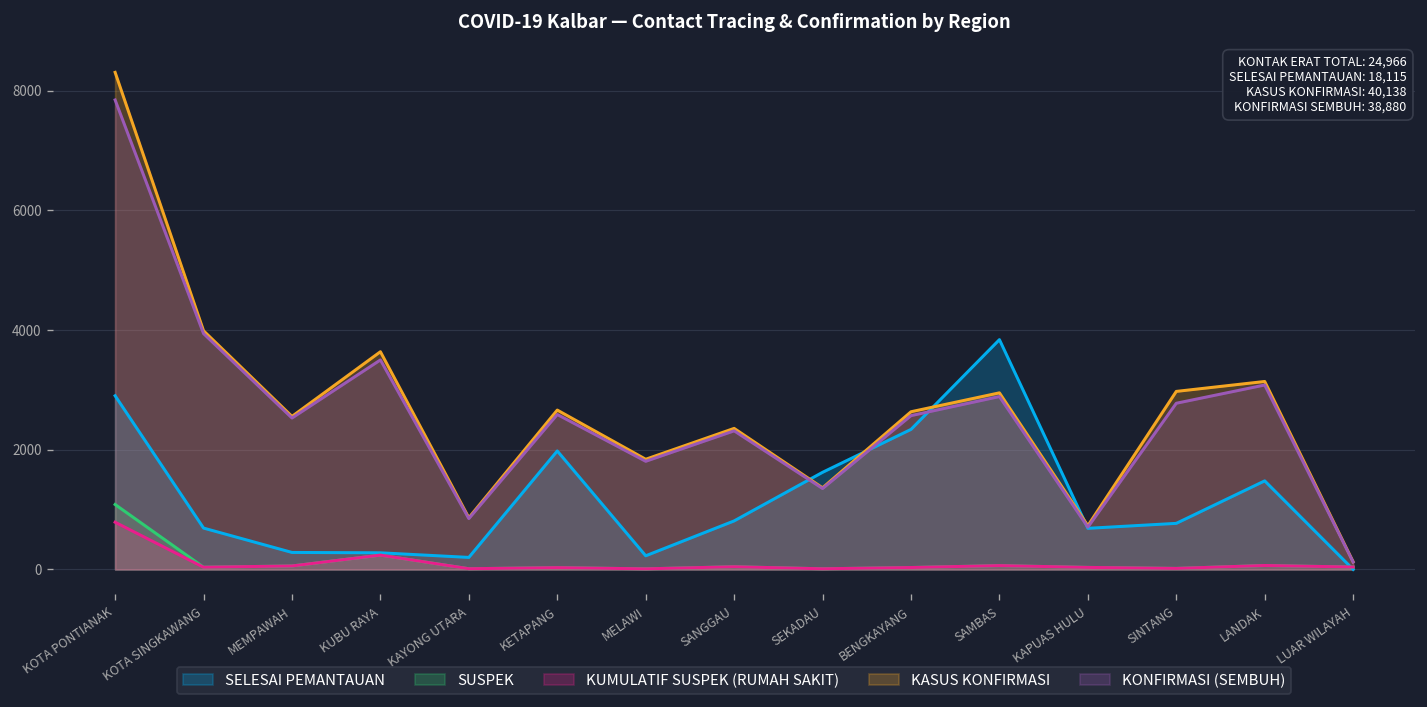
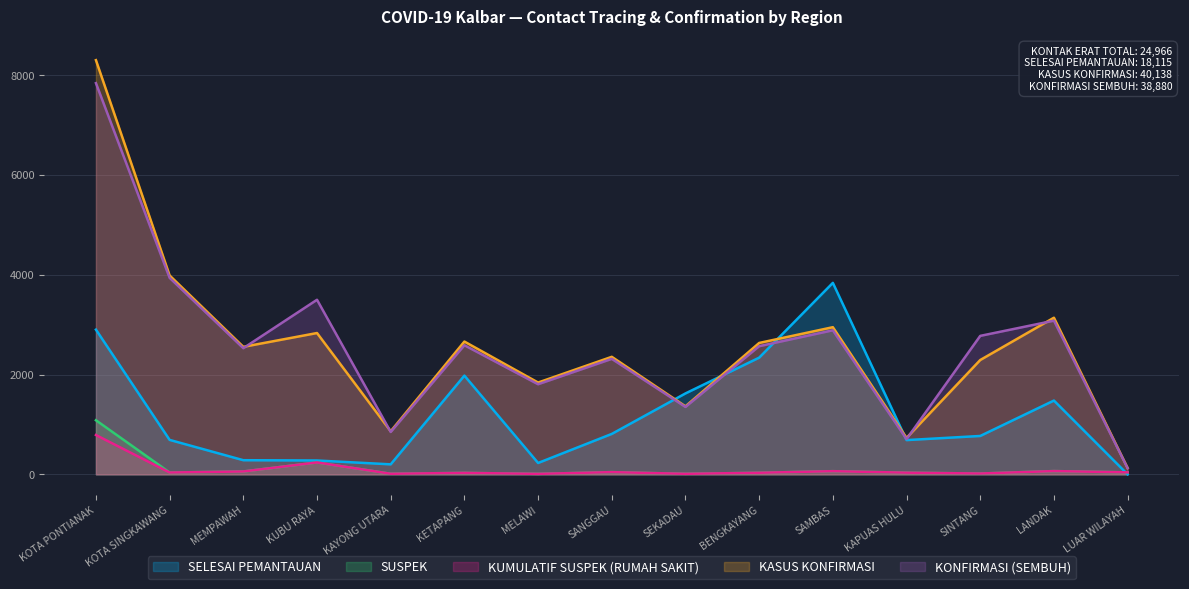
KASUS KONFIRMASI, KUBU RAYA: 3600 -> 2800
KASUS KONFIRMASI, SINTANG: 3000 -> 2300
